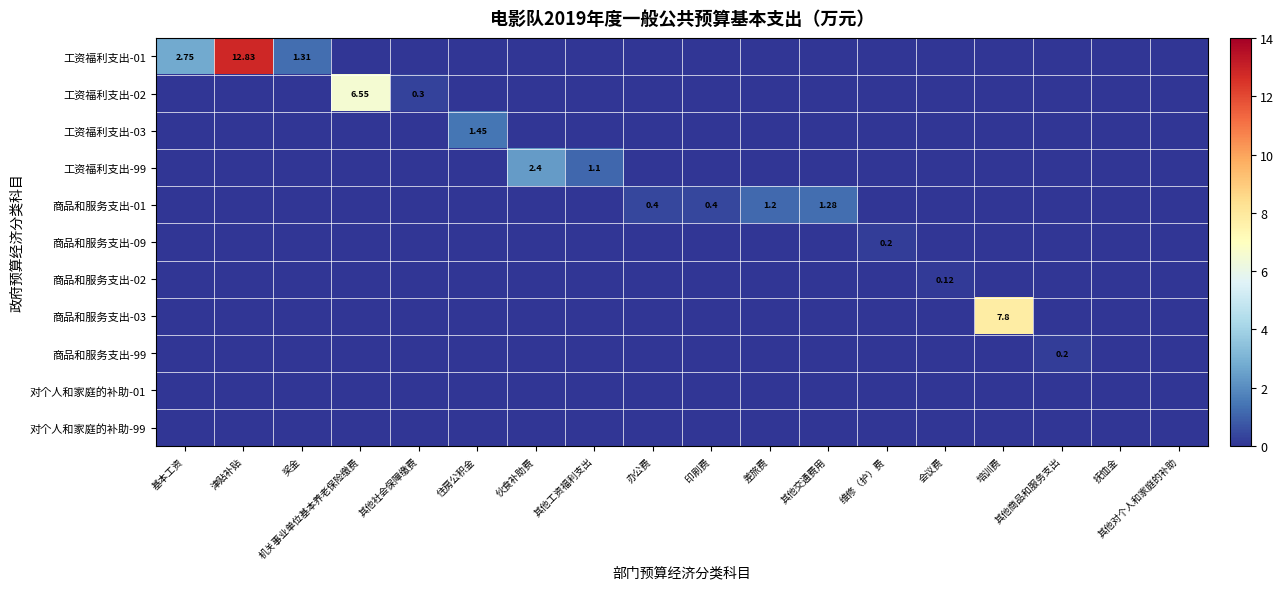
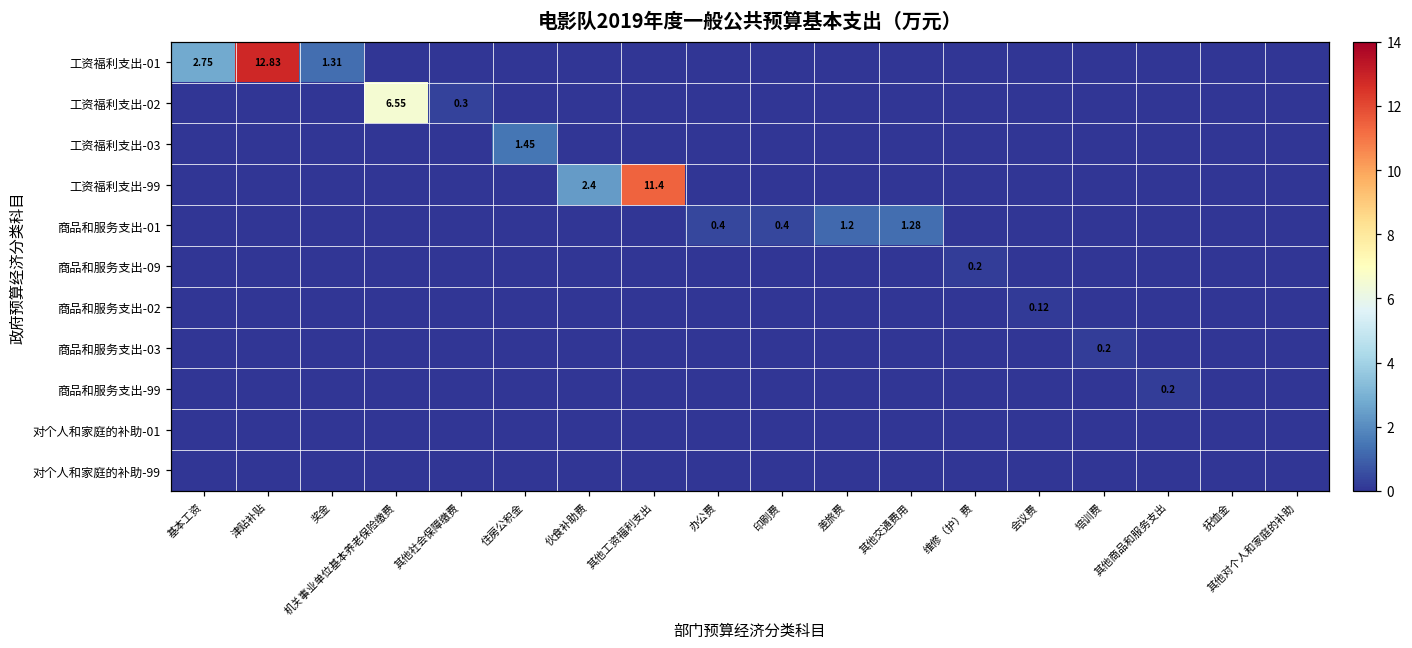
工资福利支出-99, 其他工资福利支出: 1.1 -> 11.4
商品和服务支出-03, 培训费: 7.8 -> 0.2
